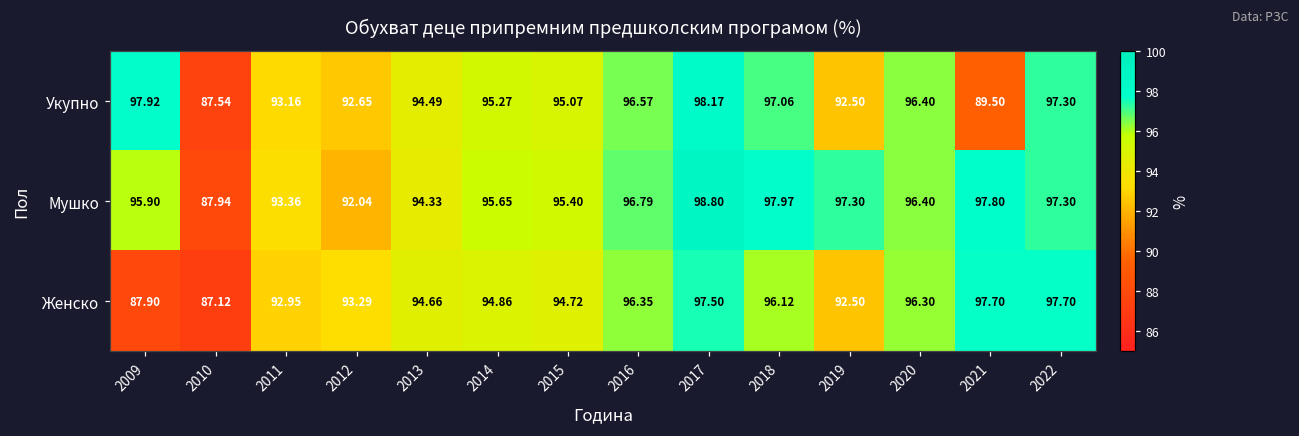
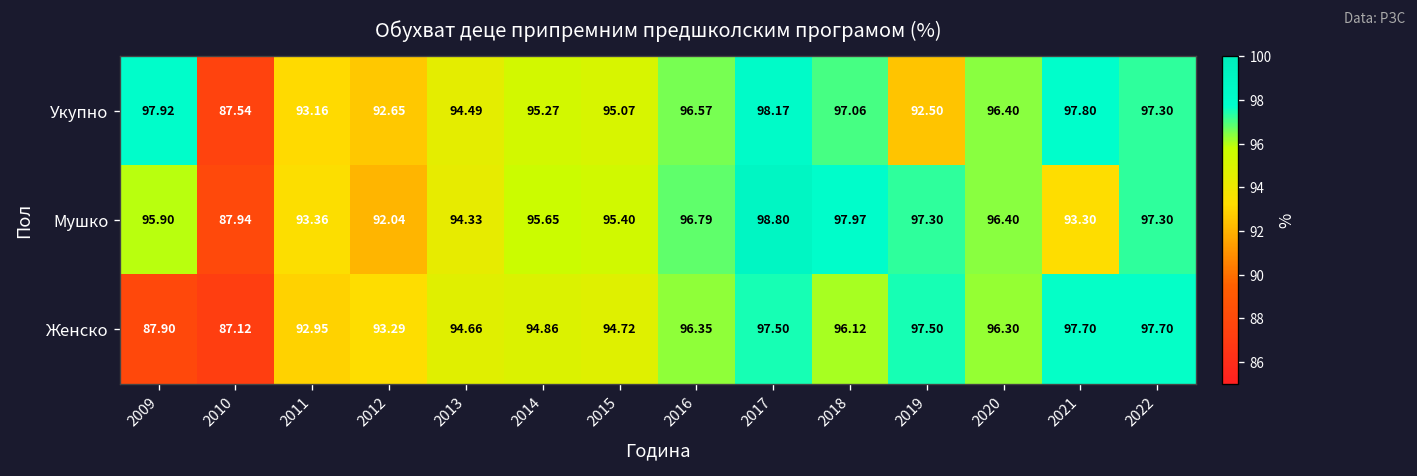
Укупно, 2021: 89.50 -> 97.80
Мушко, 2021: 97.80 -> 93.30
Женско, 2019: 92.50 -> 97.50
